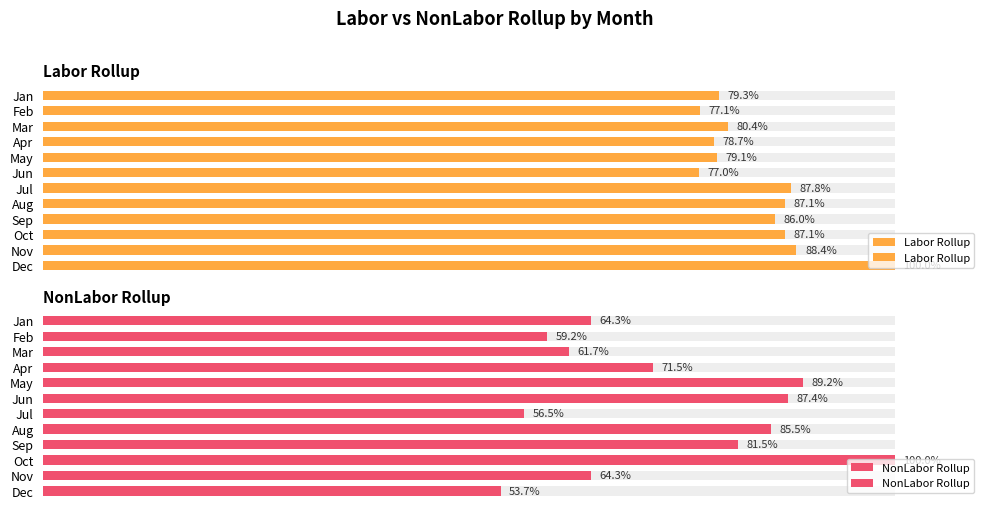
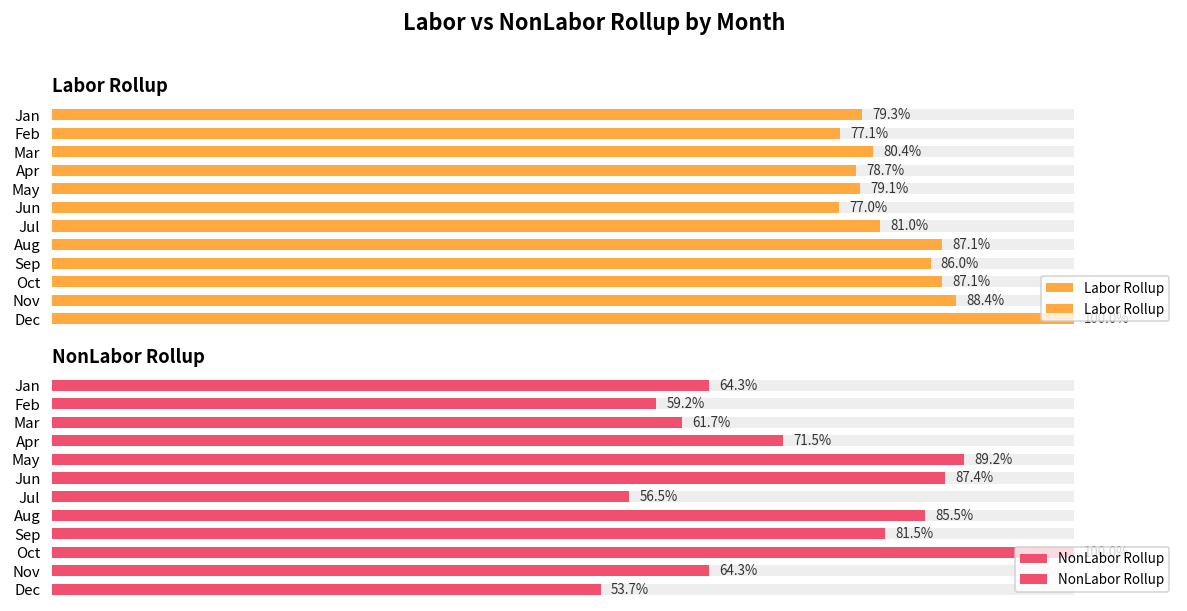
Labor Rollup, Labor Rollup, Jul: 87.8% -> 81.0%
